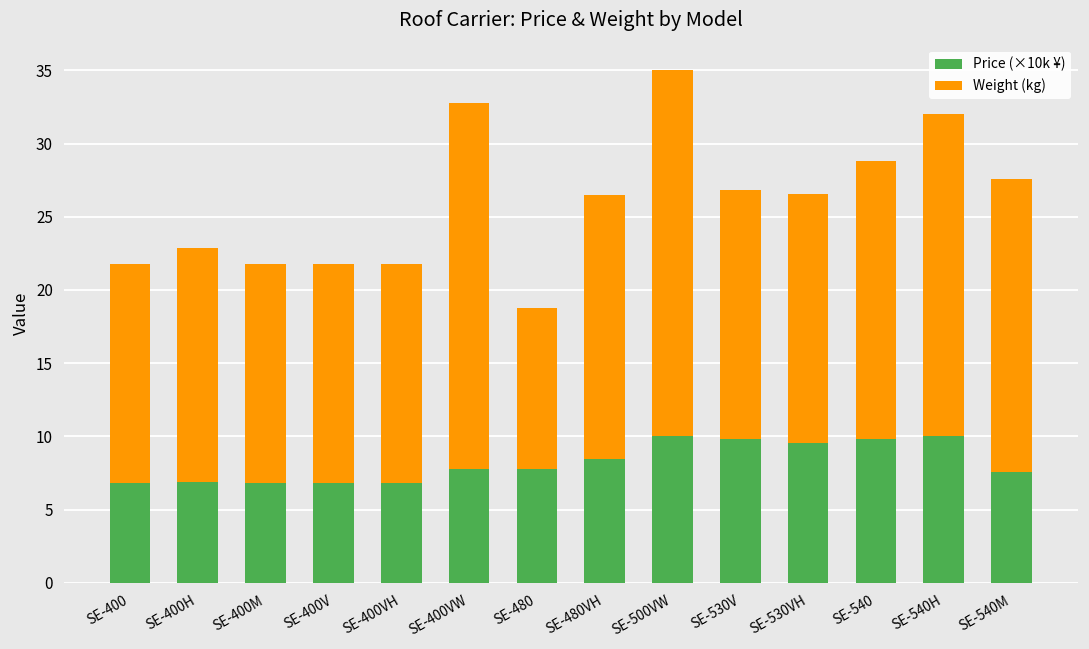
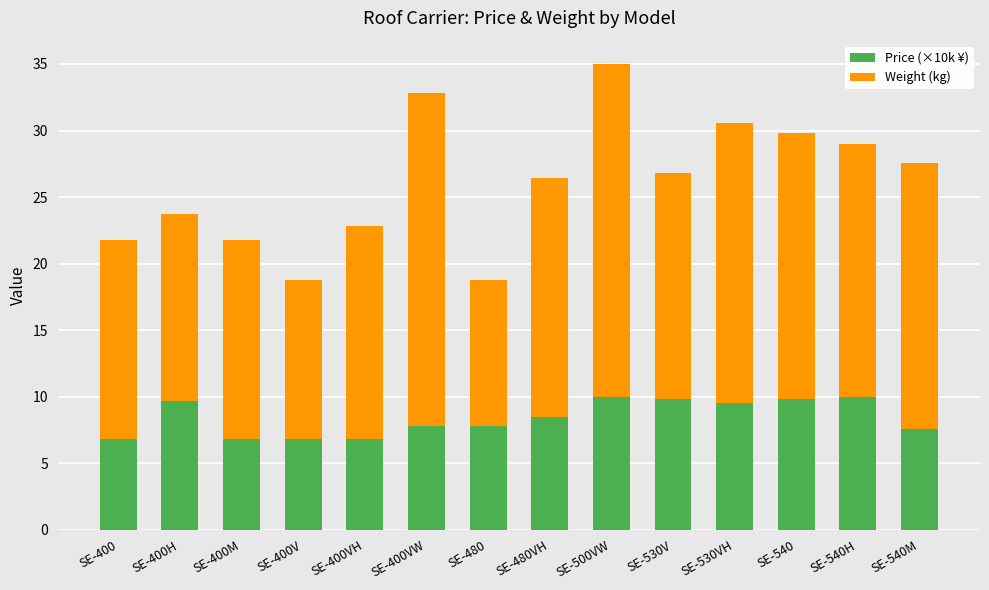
Price (×10k ¥), SE-400H: 6.9 -> 9.7
Weight (kg), SE-400H: 16 -> 14
Weight (kg), SE-400V: 15 -> 12
Weight (kg), SE-400VH: 15 -> 16
Weight (kg), SE-530VH: 17 -> 21
Weight (kg), SE-540: 19 -> 20
Weight (kg), SE-540H: 22 -> 19
